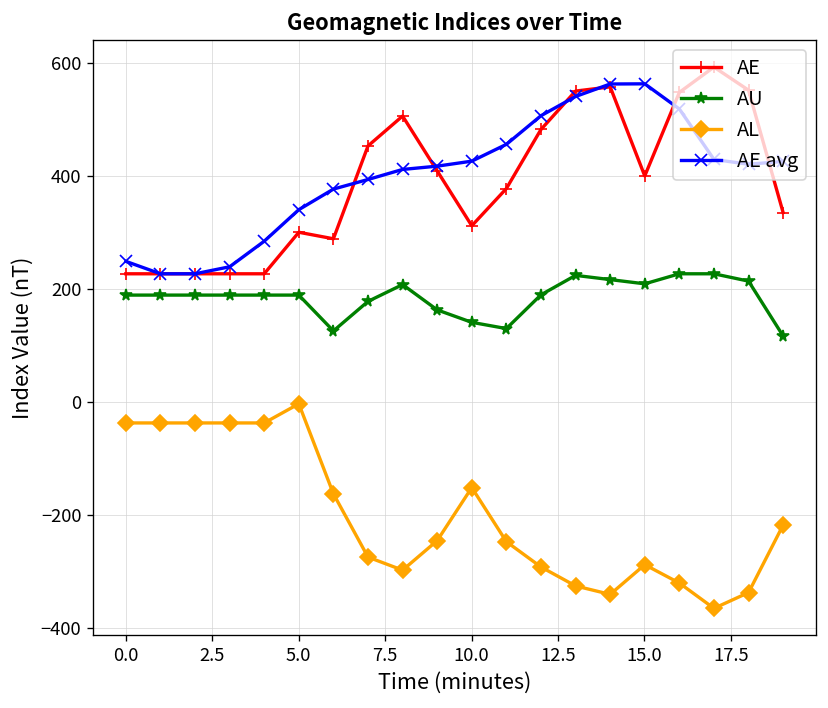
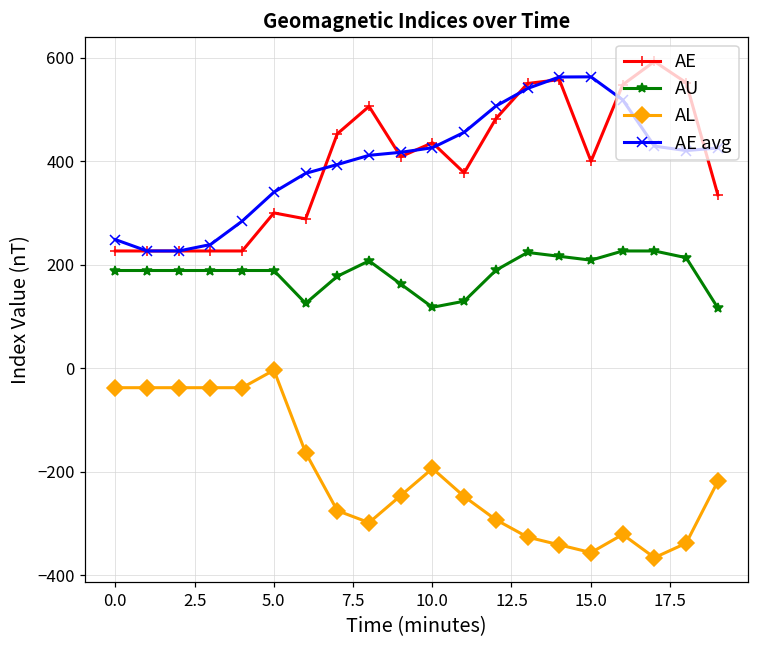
AE, 10.0: 310 -> 440
AU, 10.0: 140 -> 120
AL, 10.0: -150 -> -190
AL, 15.0: -290 -> -360
